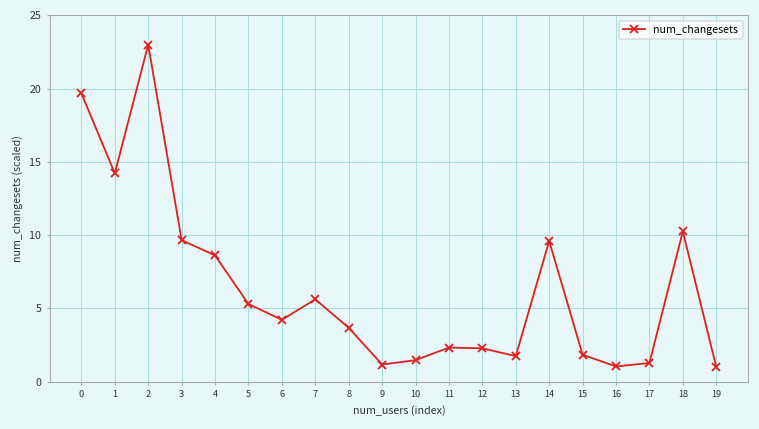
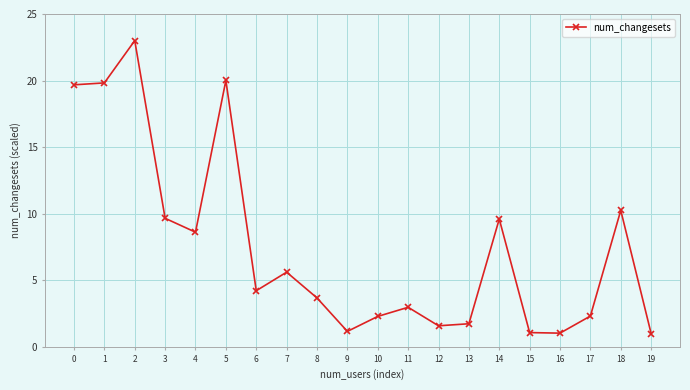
1: 14.2 -> 19.8
5: 5.3 -> 20.0
10: 1.5 -> 2.3
11: 2.3 -> 3.0
12: 2.3 -> 1.6
15: 1.8 -> 1.1
17: 1.3 -> 2.3
